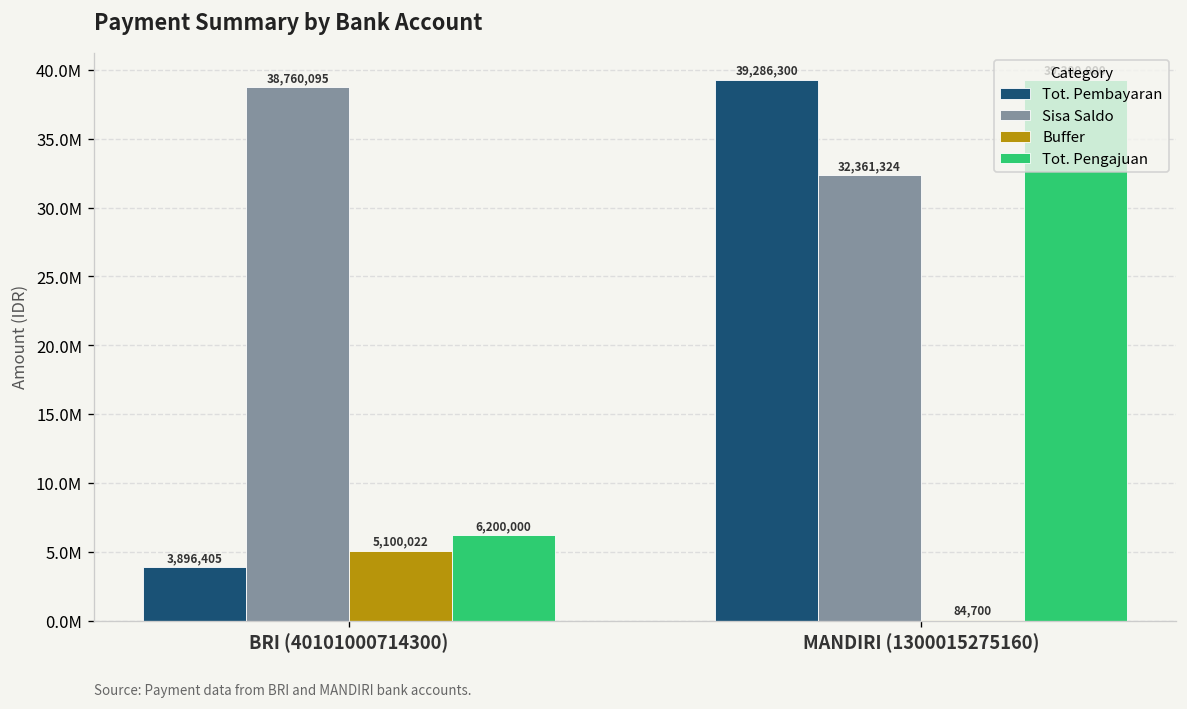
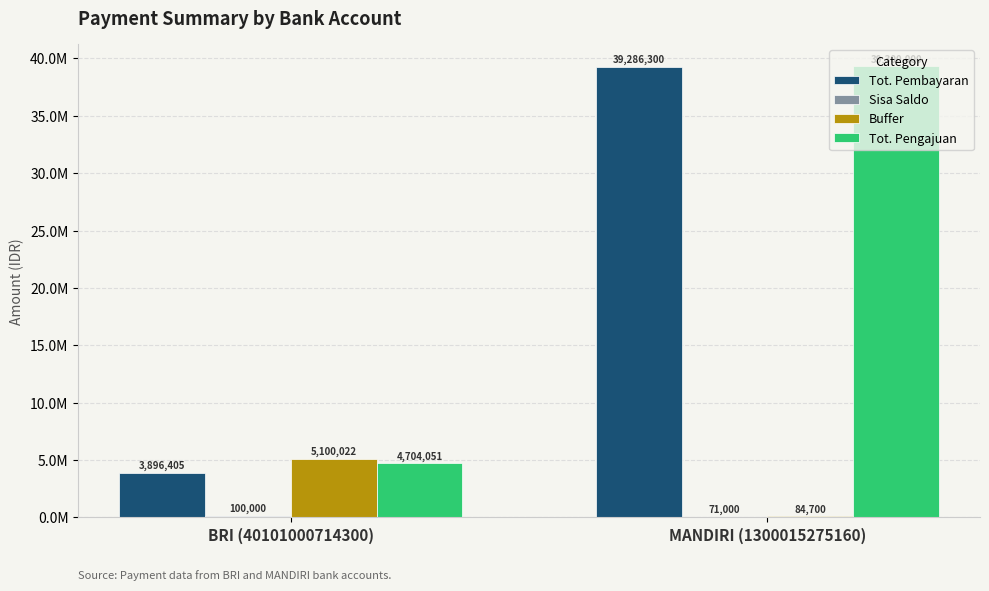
Sisa Saldo, BRI (40101000714300): 38,760,095 -> 100,000
Tot. Pengajuan, BRI (40101000714300): 6,200,000 -> 4,704,051
Sisa Saldo, MANDIRI (1300015275160): 32,361,324 -> 71,000
